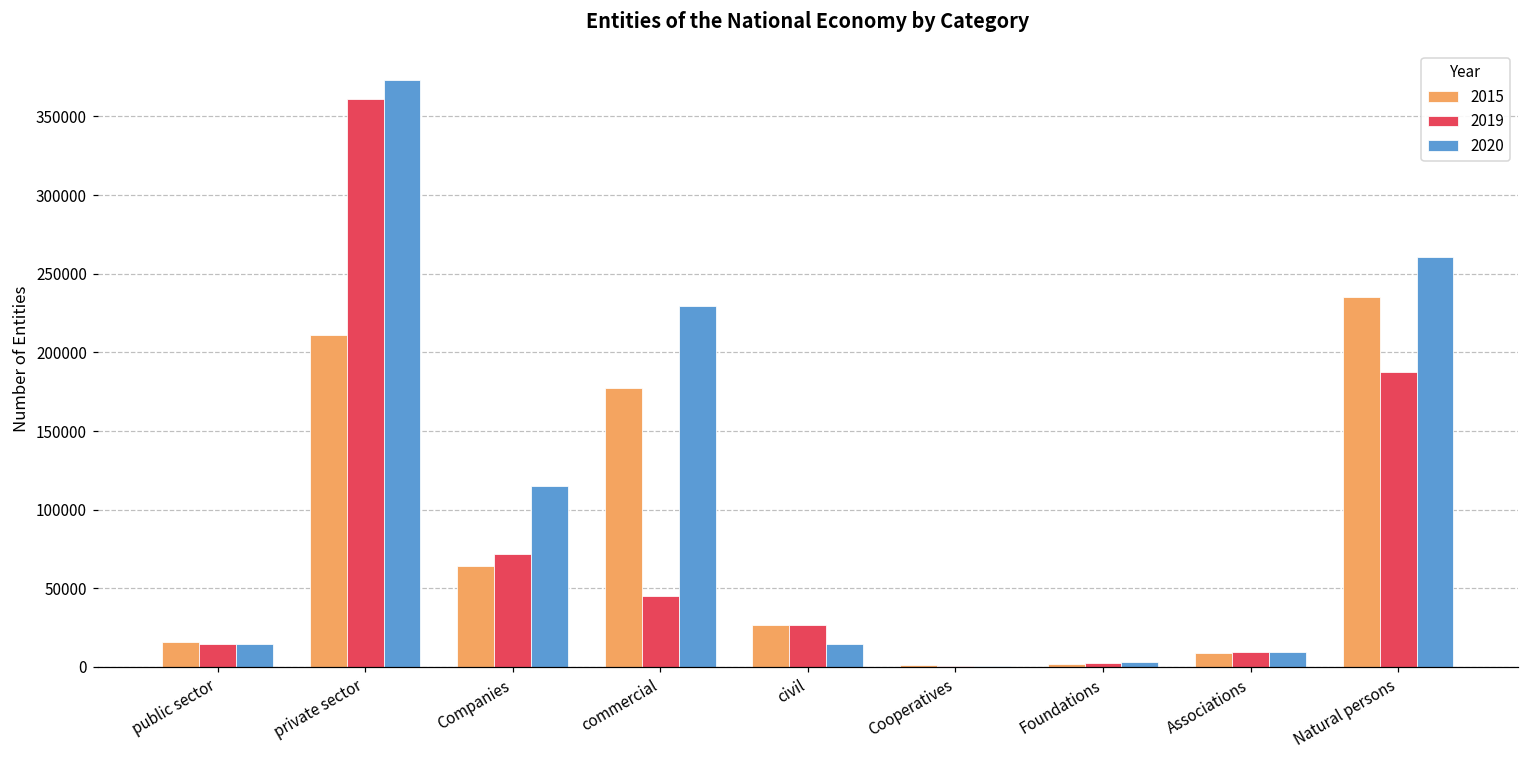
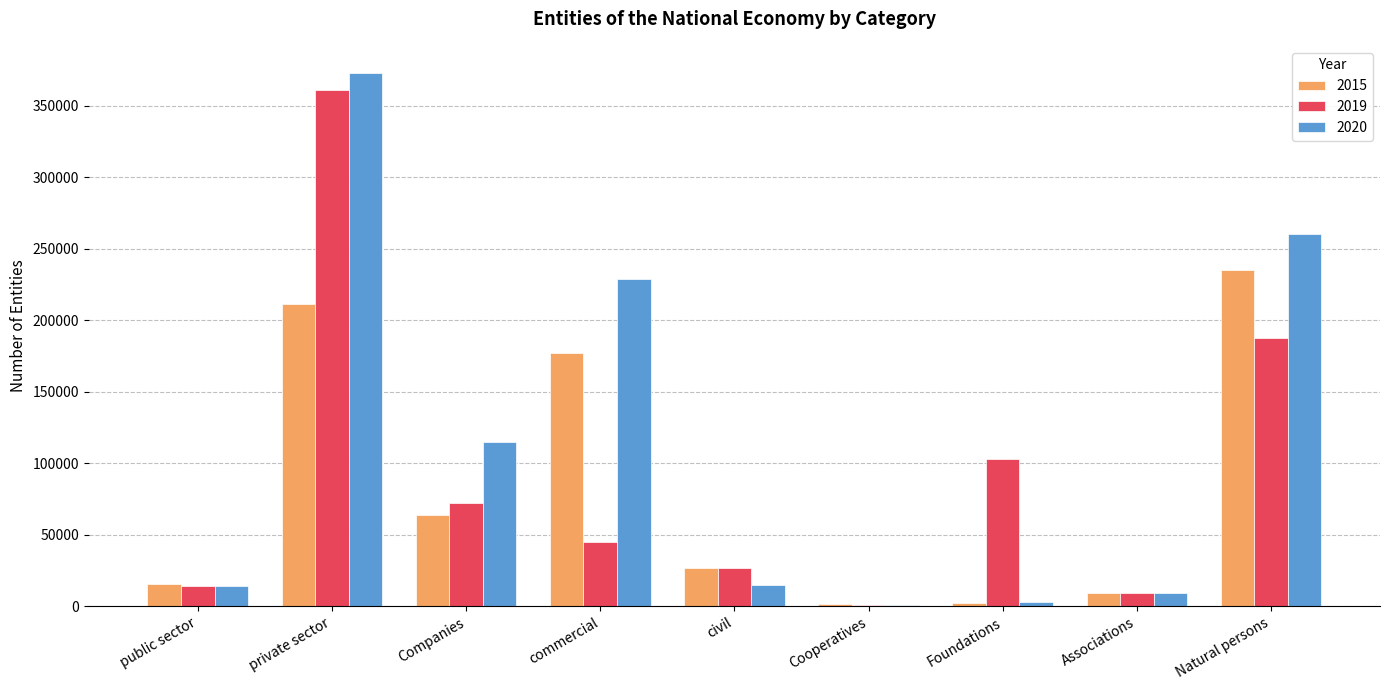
2019, Foundations: 3000 -> 103000
